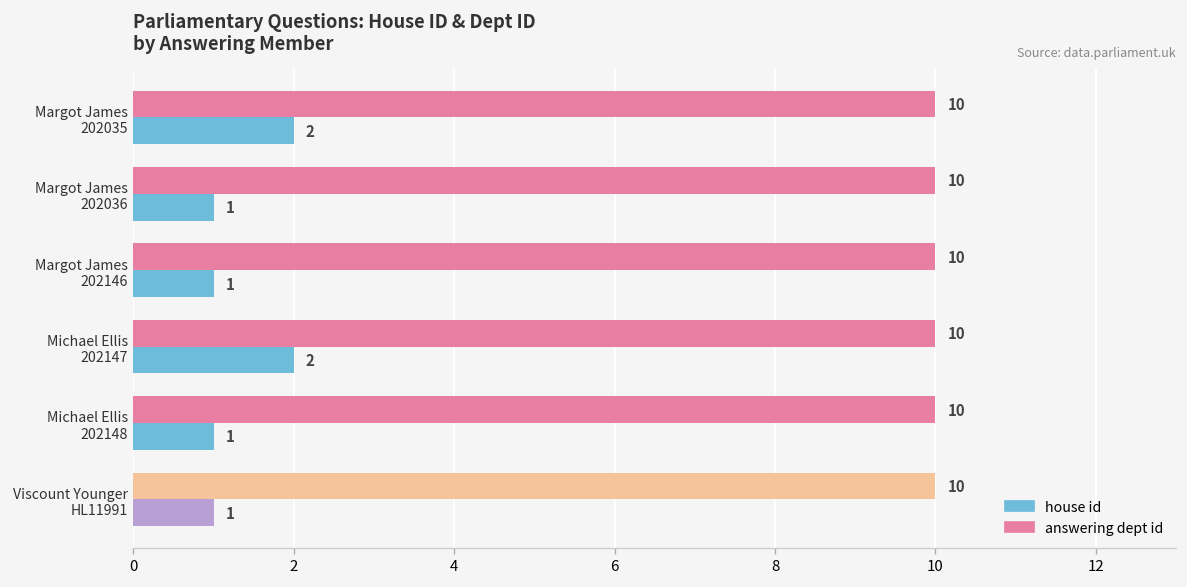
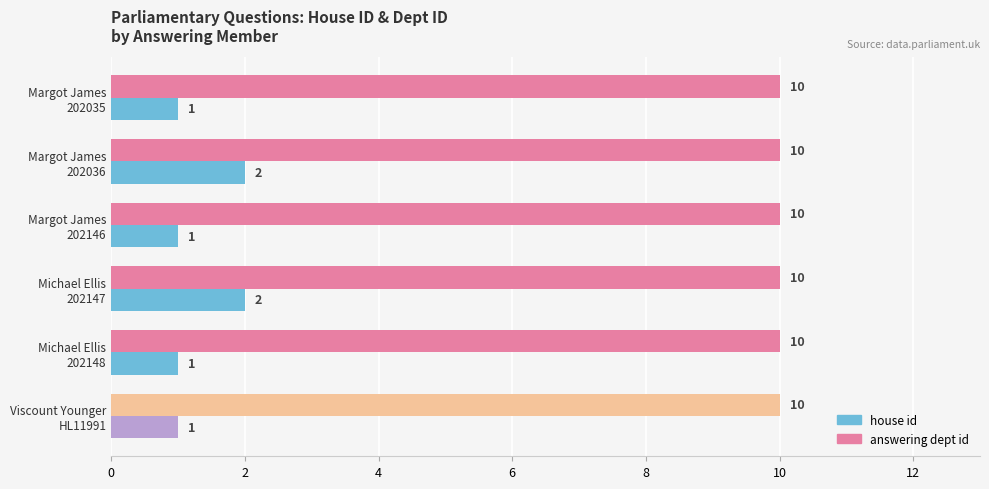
house id, Margot James 202035: 2 -> 1
house id, Margot James 202036: 1 -> 2
